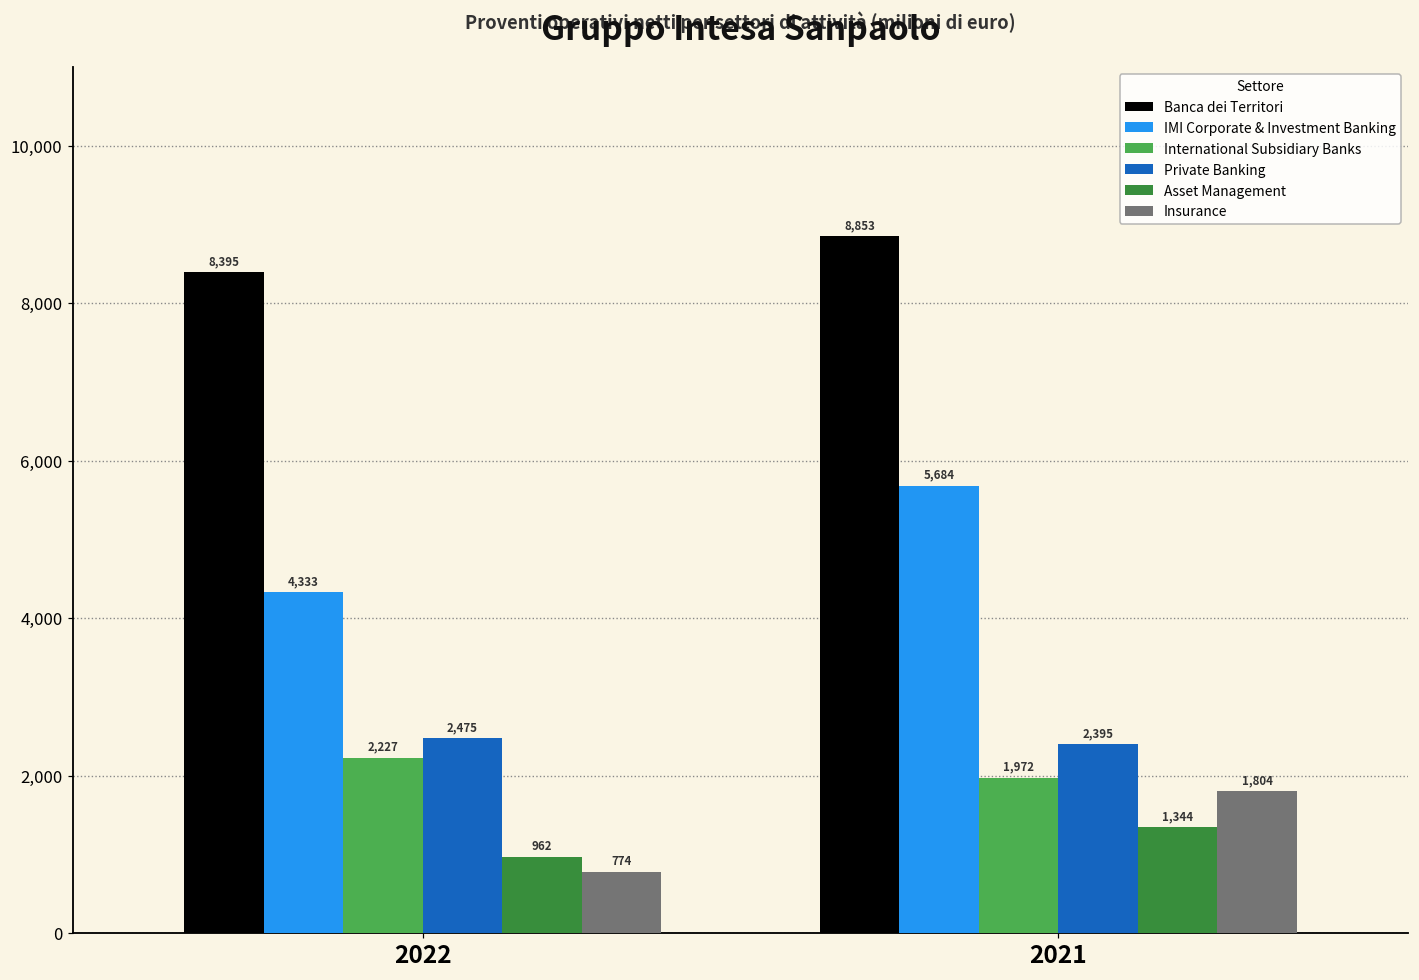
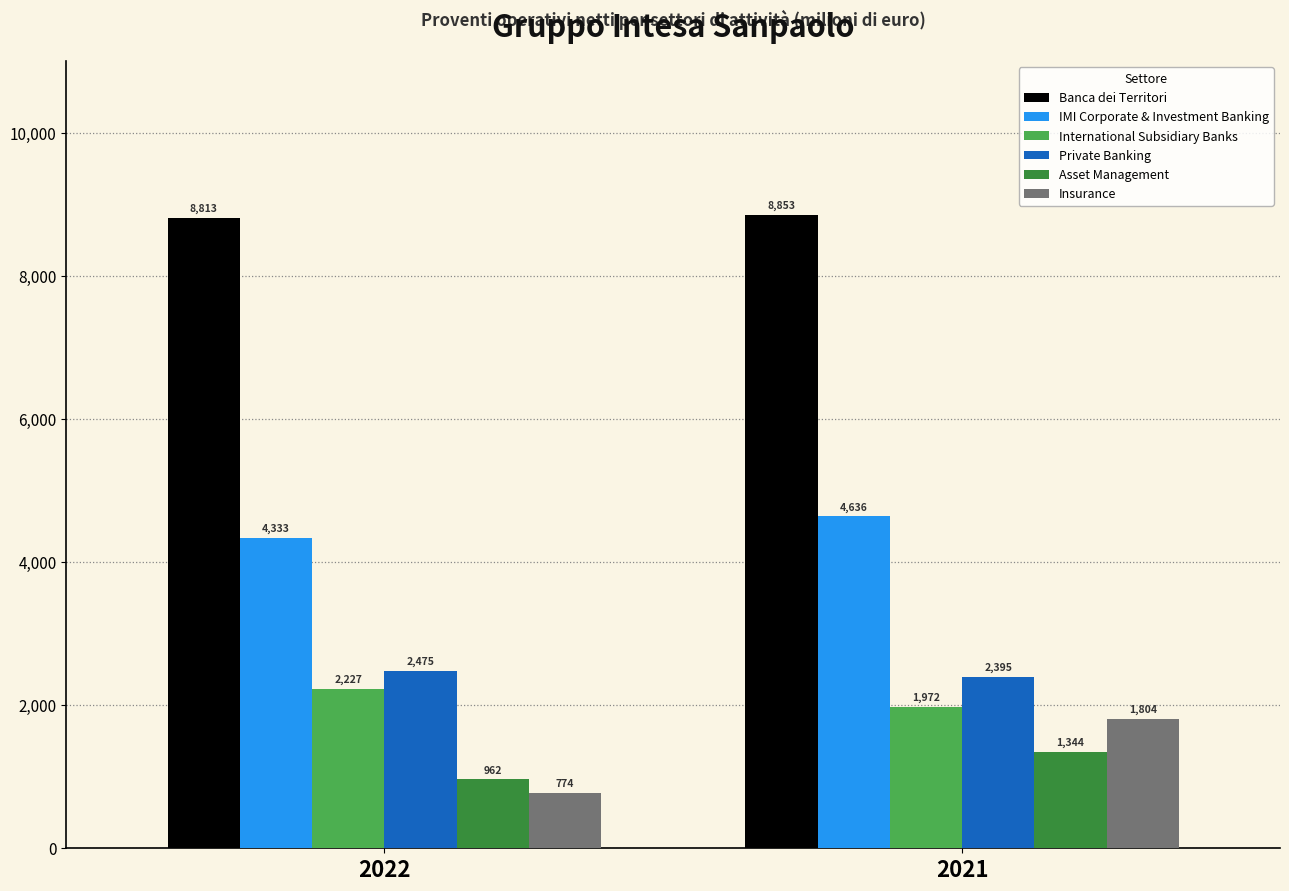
Banca dei Territori, 2022: 8,395 -> 8,813
IMI Corporate & Investment Banking, 2021: 5,684 -> 4,636
